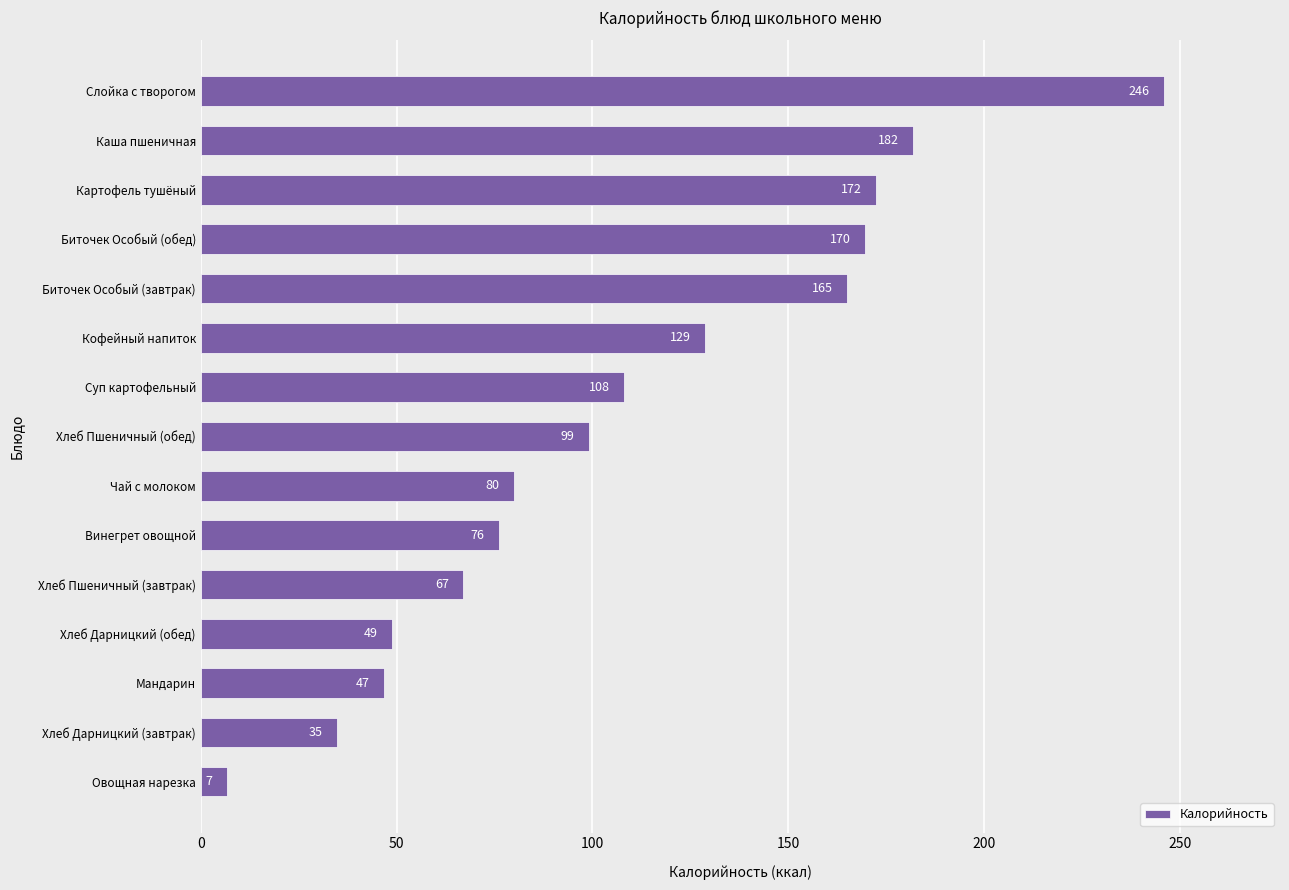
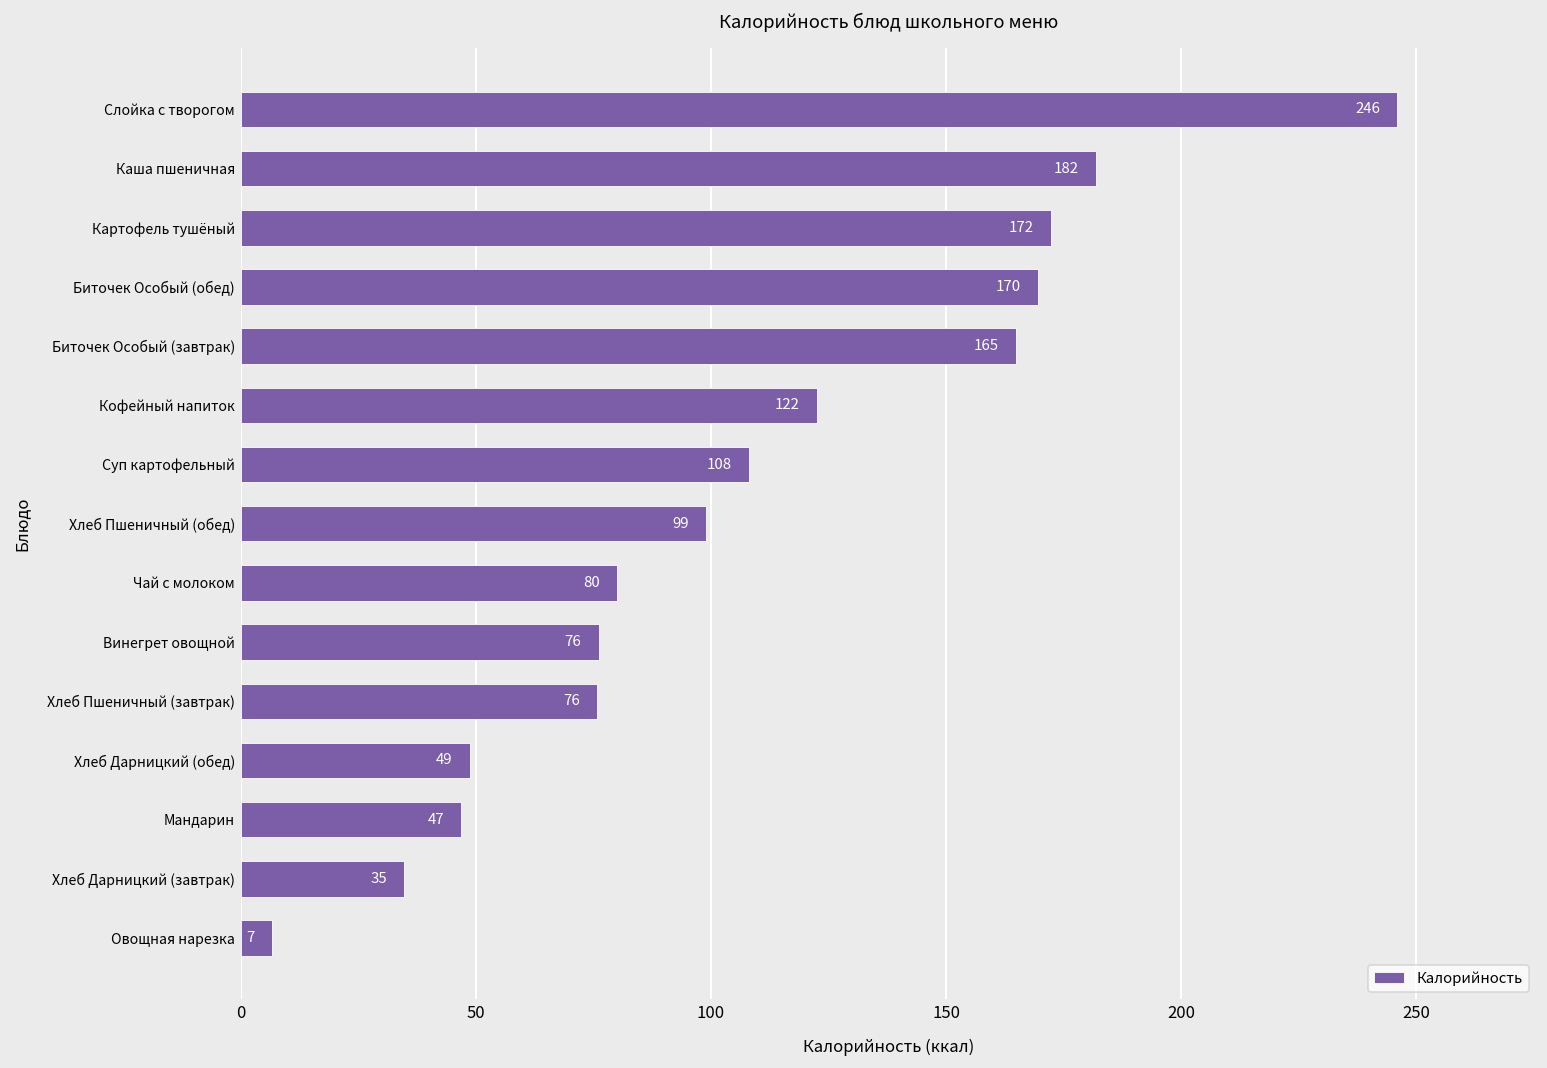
Кофейный напиток: 129 -> 122
Хлеб Пшеничный (завтрак): 67 -> 76
